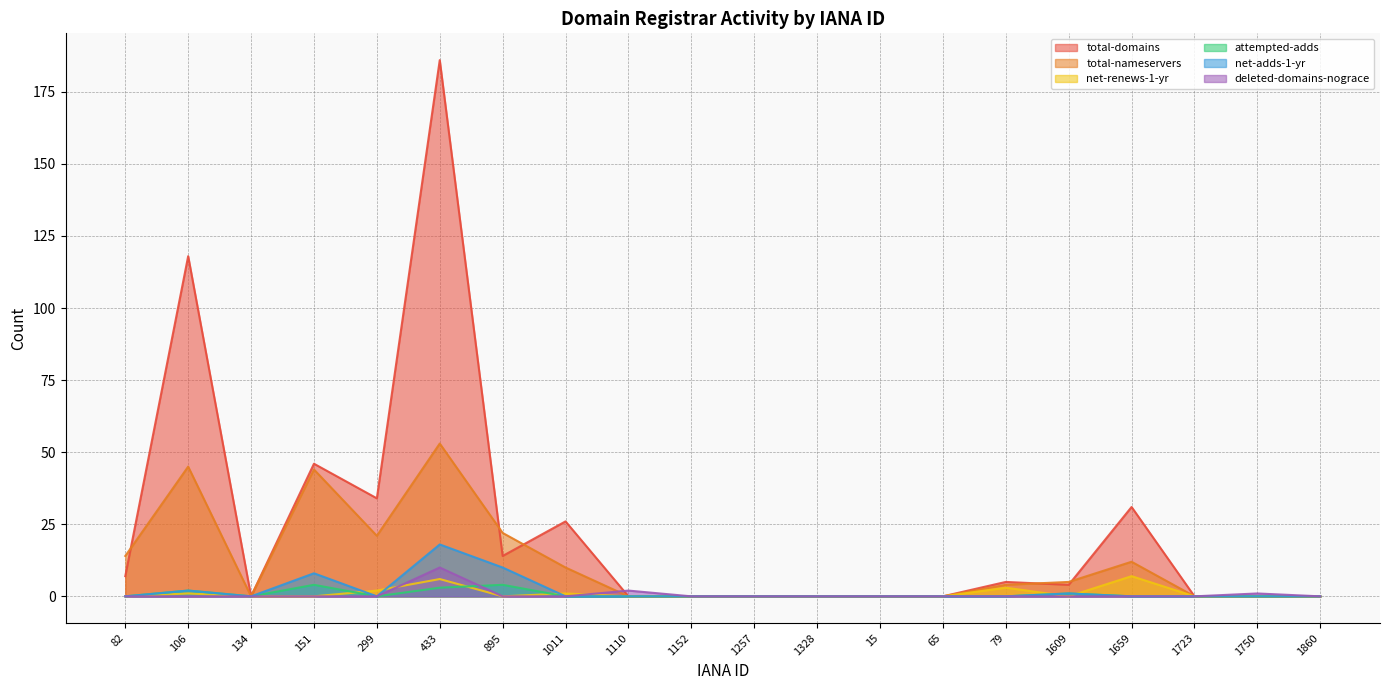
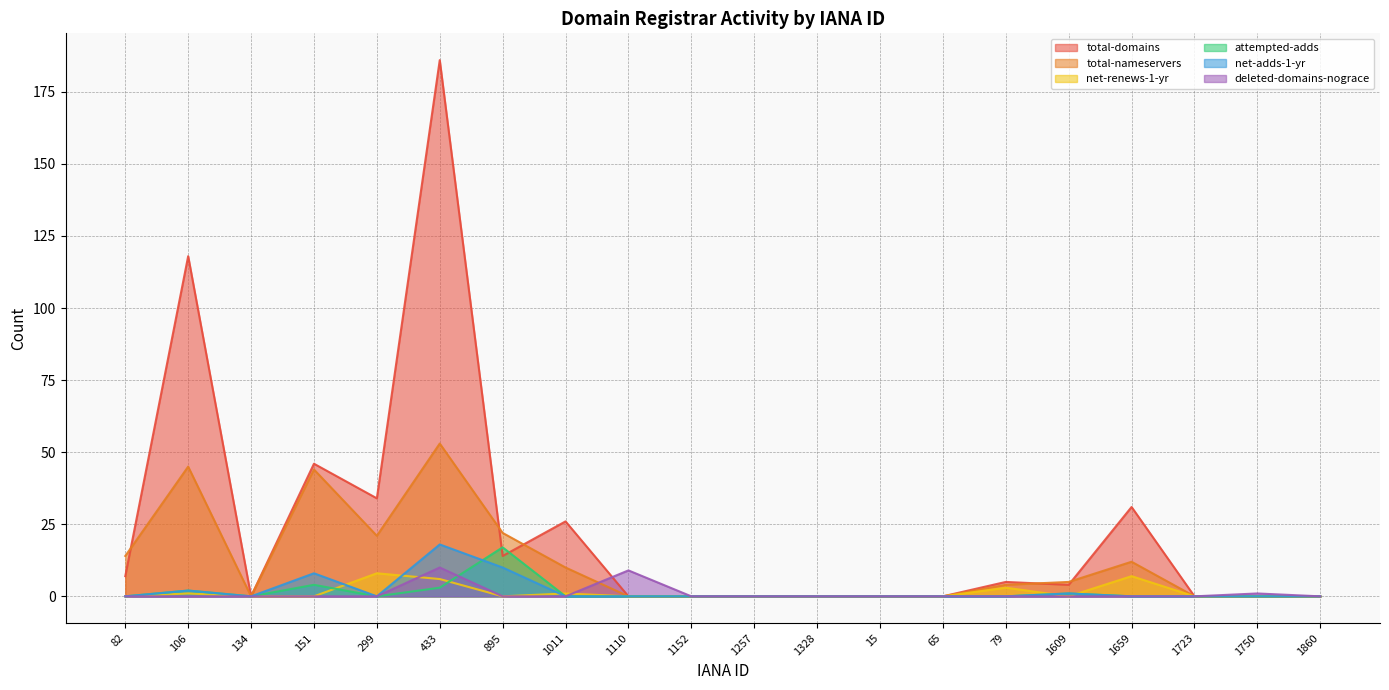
net-renews-1-yr, 299: 2 -> 8
attempted-adds, 895: 4 -> 17
deleted-domains-nograce, 1110: 2 -> 9
